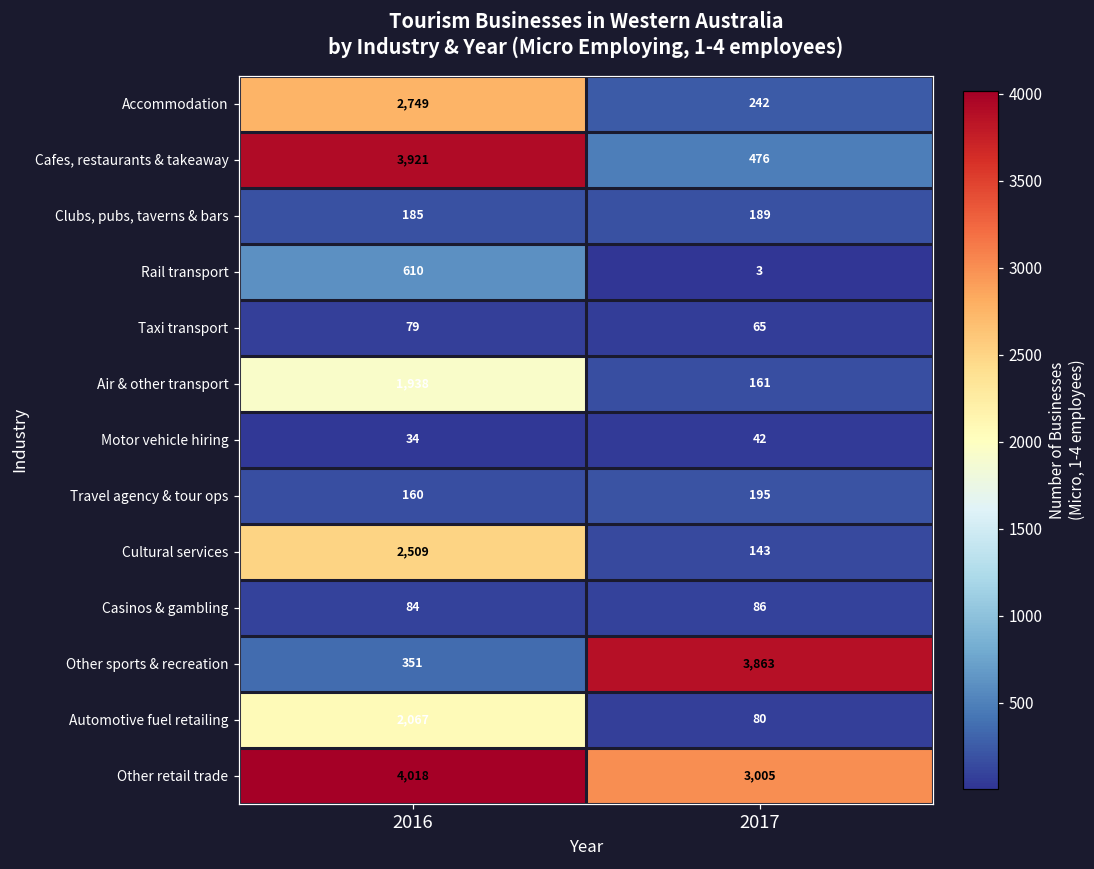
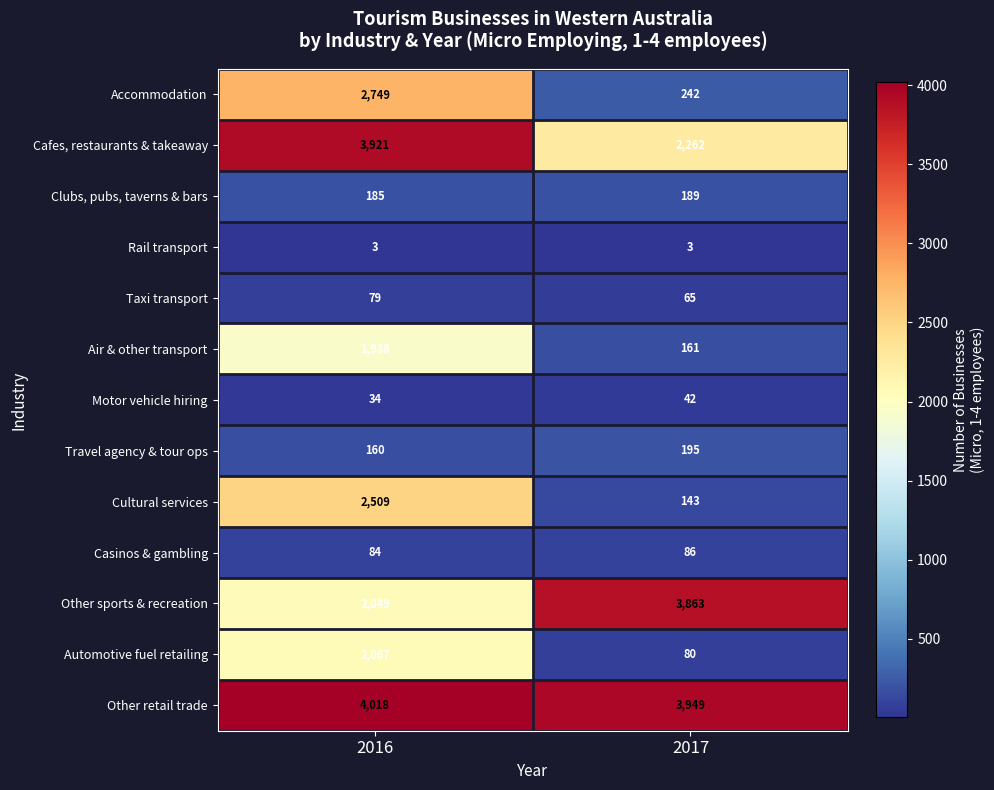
Cafes, restaurants & takeaway, 2017: 476 -> 2,262
Rail transport, 2016: 610 -> 3
Other sports & recreation, 2016: 351 -> 2,049
Other retail trade, 2017: 3,005 -> 3,949
